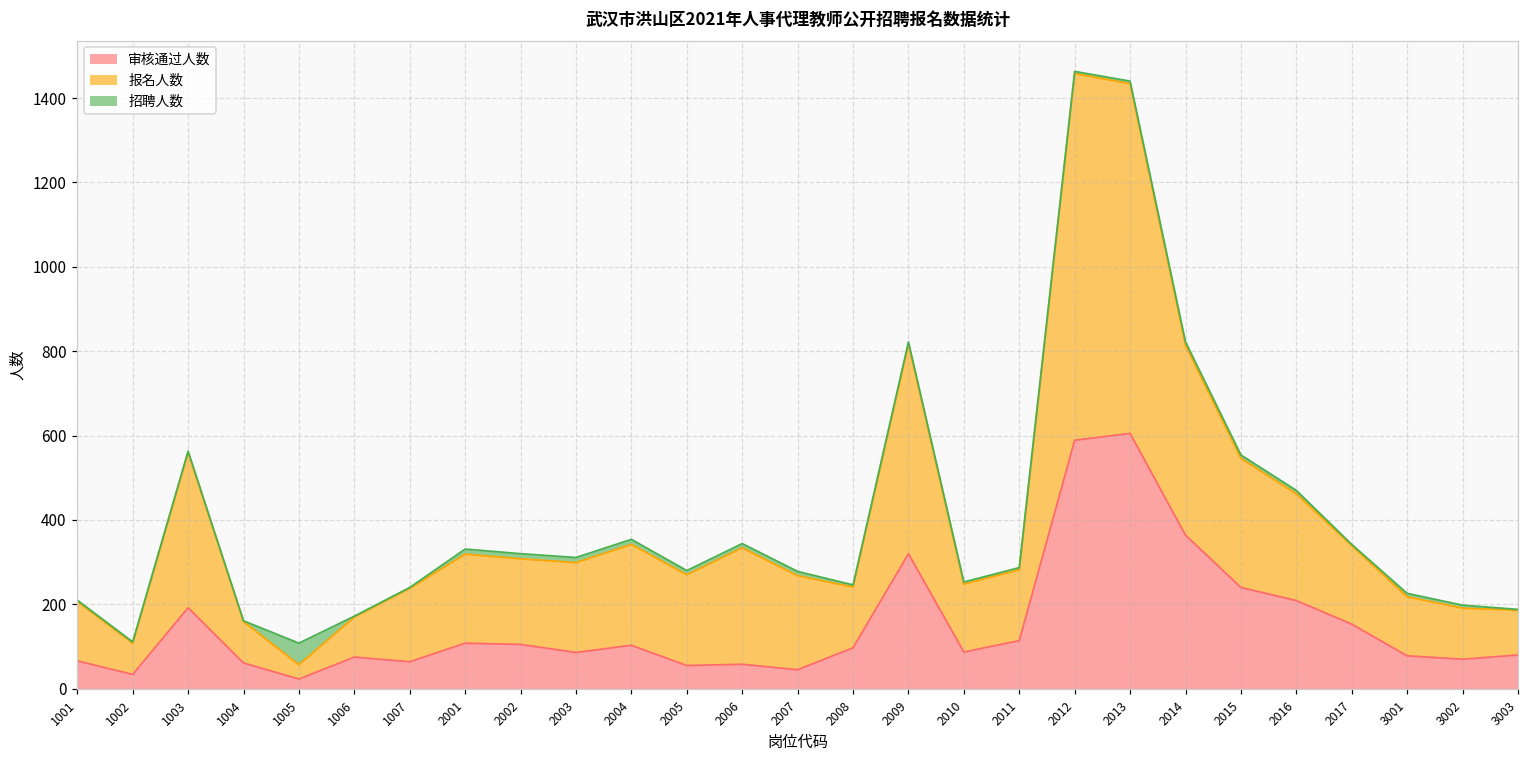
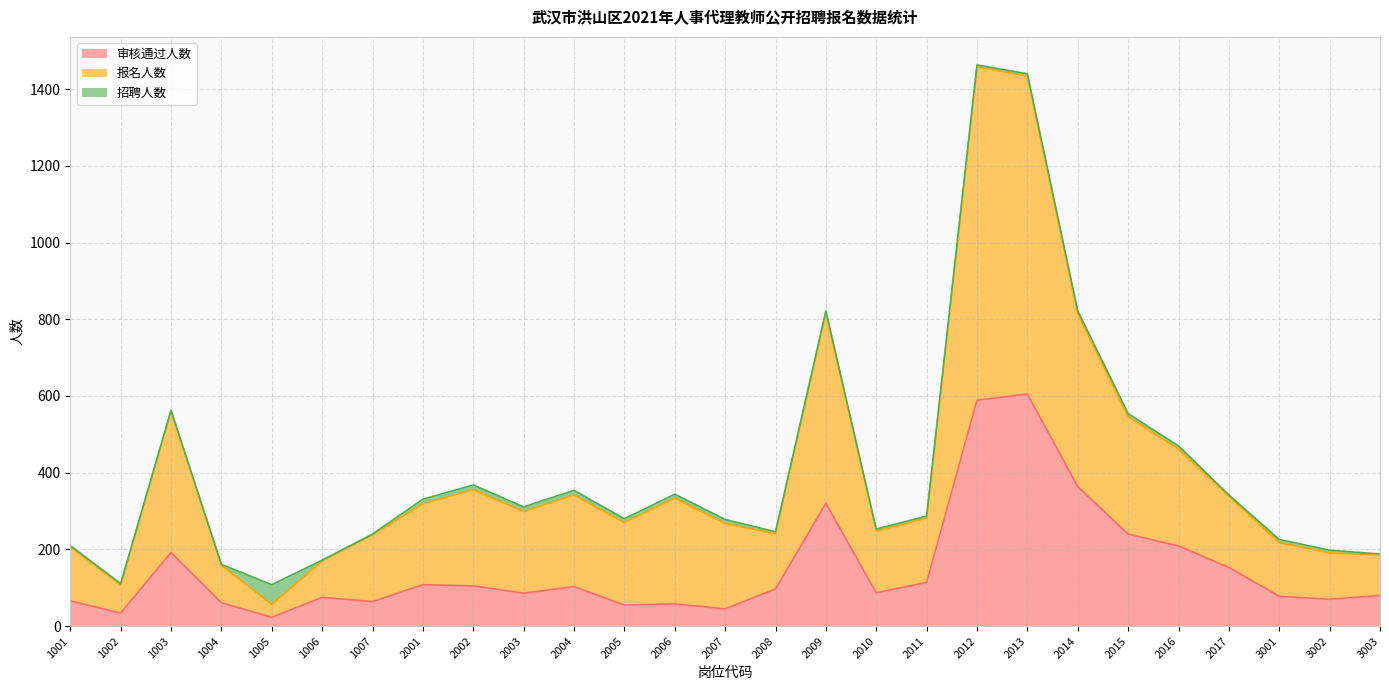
报名人数, 2002: 200 -> 250
